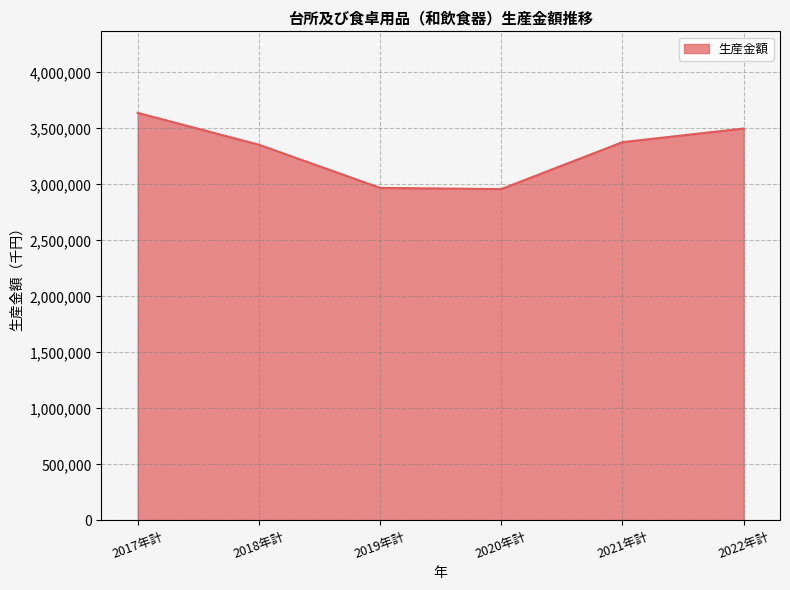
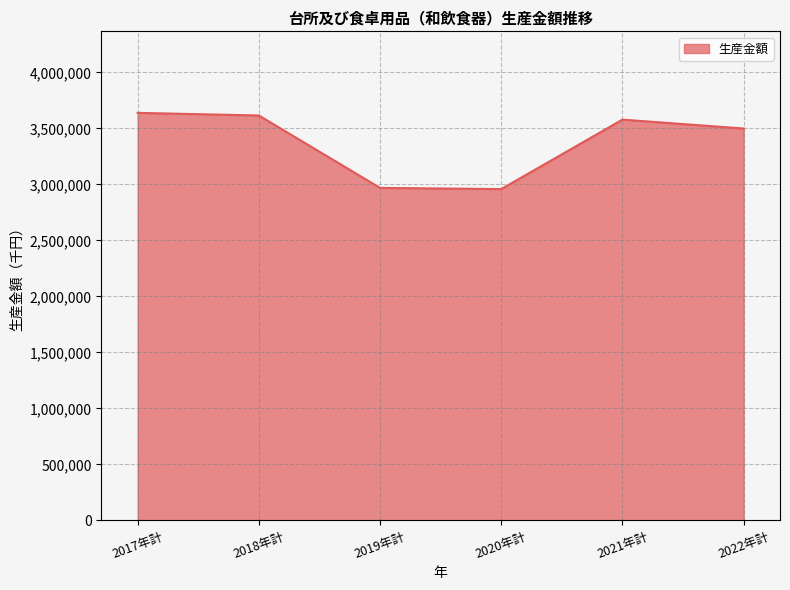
2018年計: 3,350,000 -> 3,620,000
2021年計: 3,380,000 -> 3,580,000
